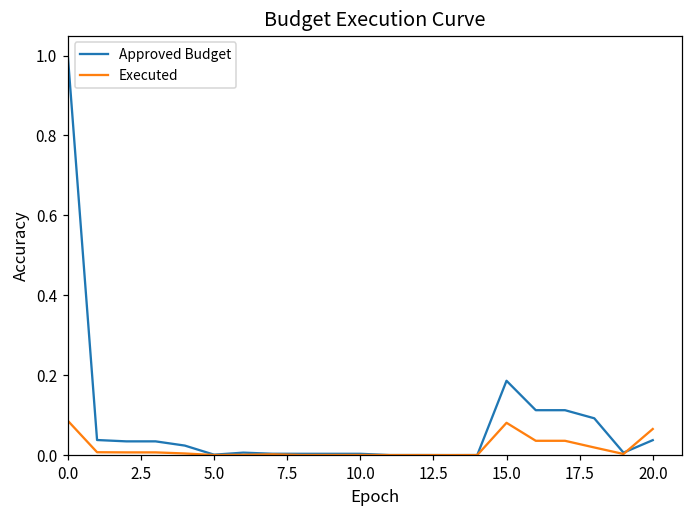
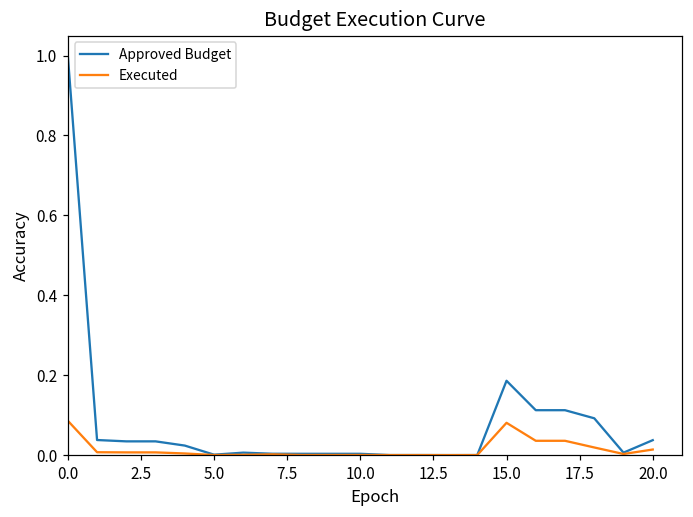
Executed, 20.0: 0.07 -> 0.01
